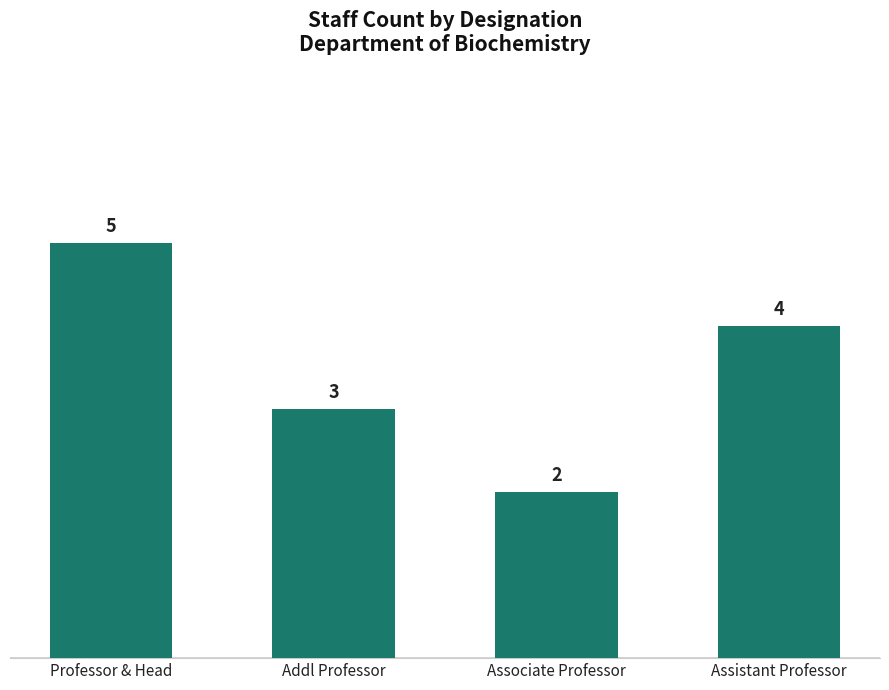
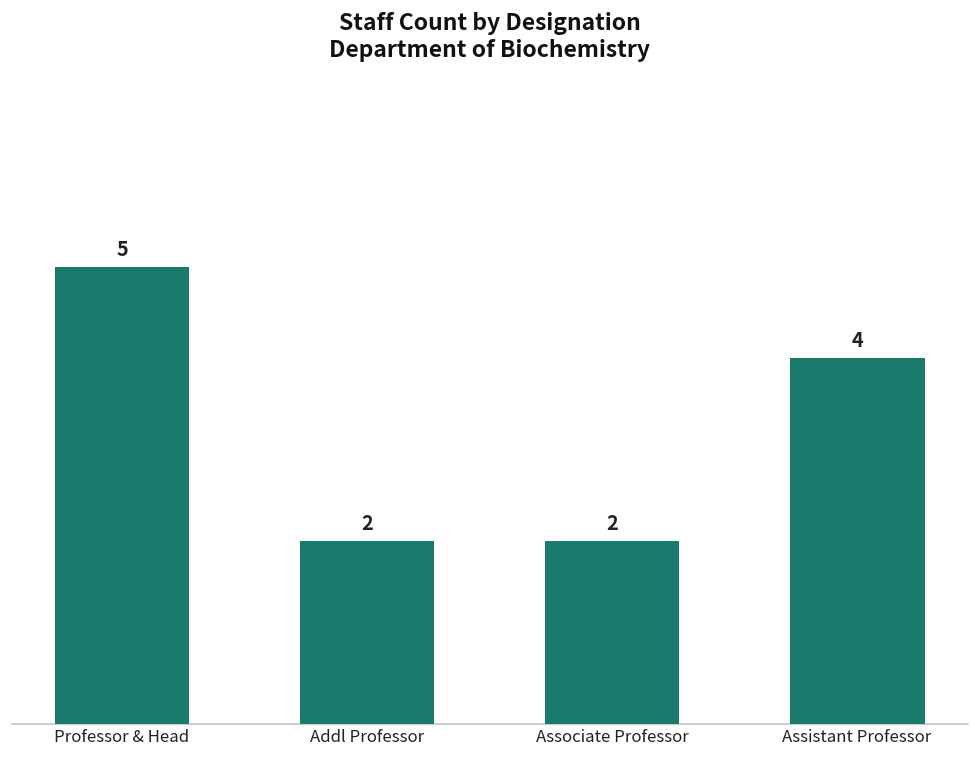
Addl Professor: 3 -> 2
